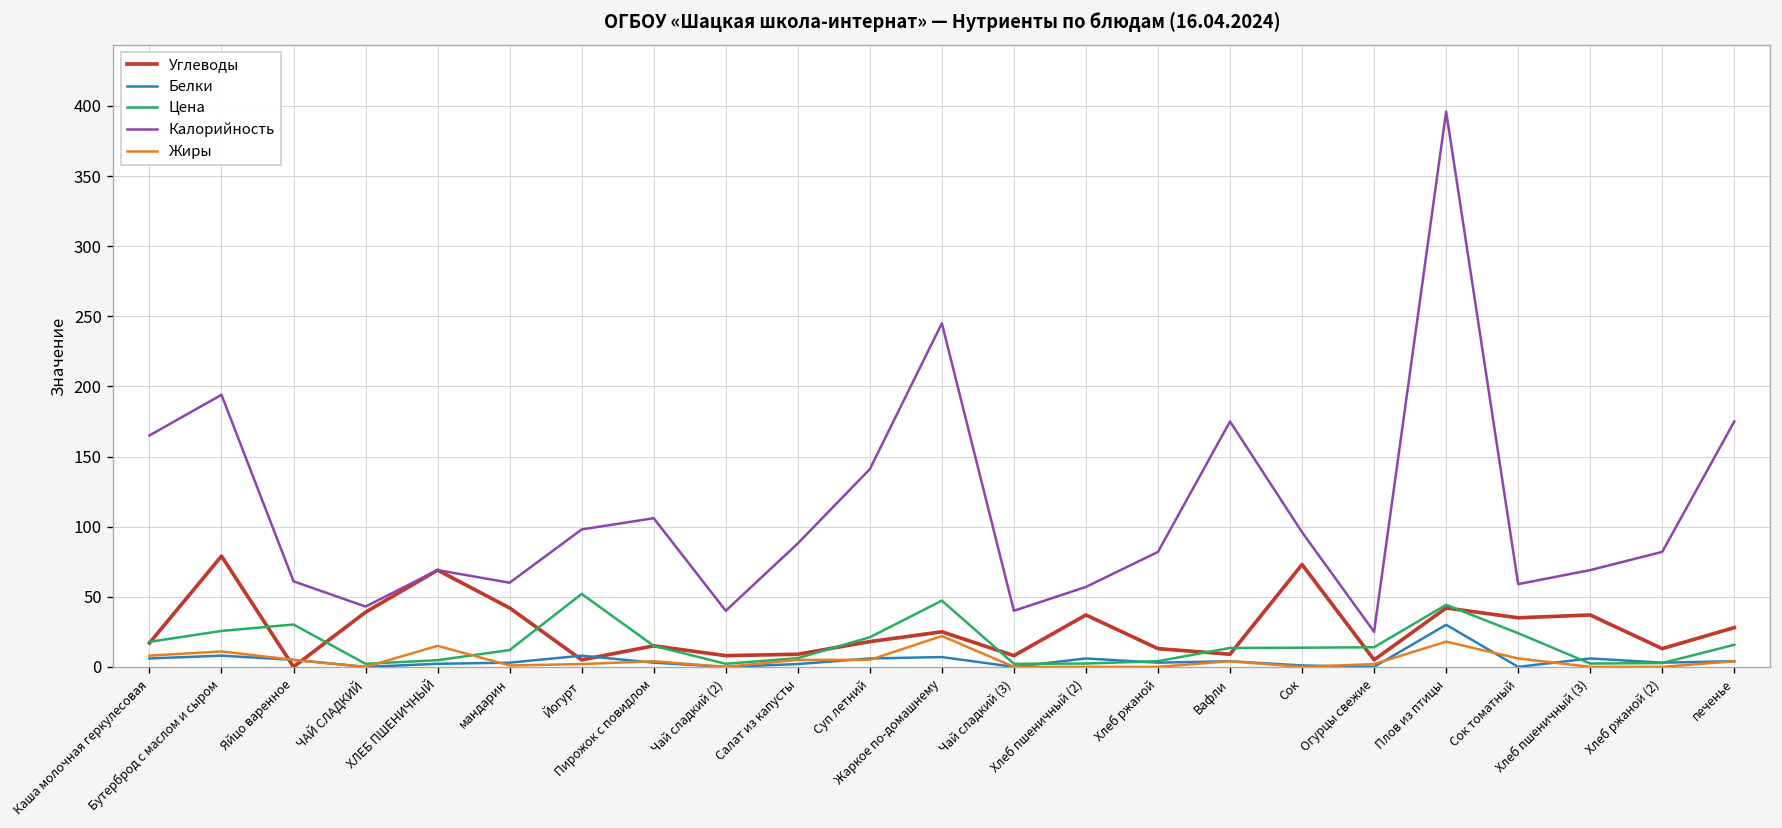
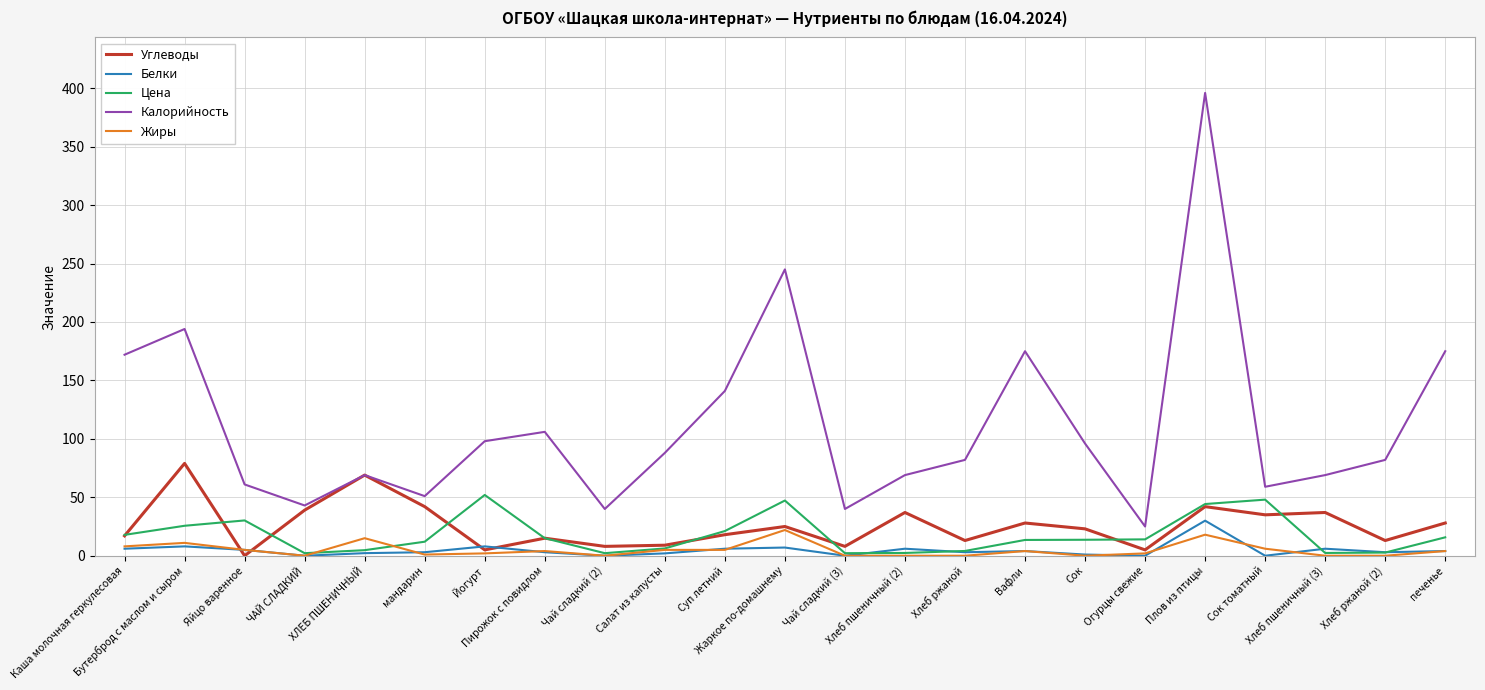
Калорийность, Каша молочная геркулесовая: 165 -> 172
Калорийность, мандарин: 60 -> 51
Калорийность, Хлеб пшеничный (2): 57 -> 69
Углеводы, Вафли: 9 -> 28
Углеводы, Сок: 73 -> 23
Цена, Сок томатный: 24 -> 48
